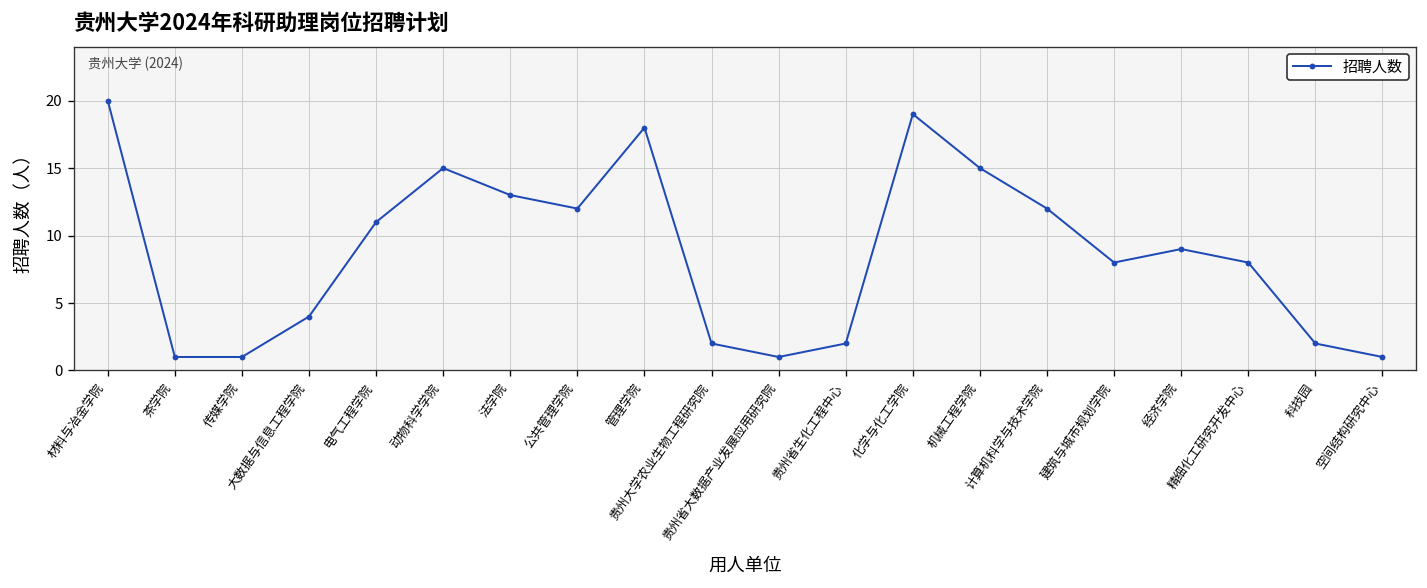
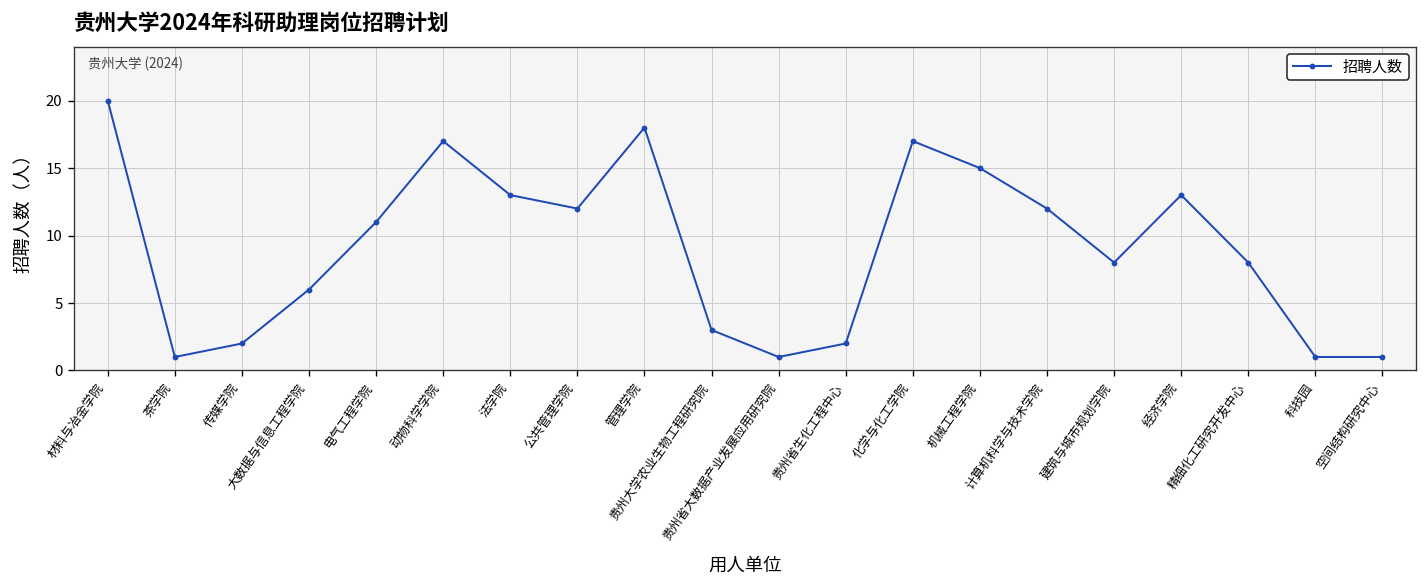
传媒学院: 1 -> 2
大数据与信息工程学院: 4 -> 6
动物科学学院: 15 -> 17
贵州大学农业生物工程研究院: 2 -> 3
化学与化工学院: 19 -> 17
经济学院: 9 -> 13
科技园: 2 -> 1
